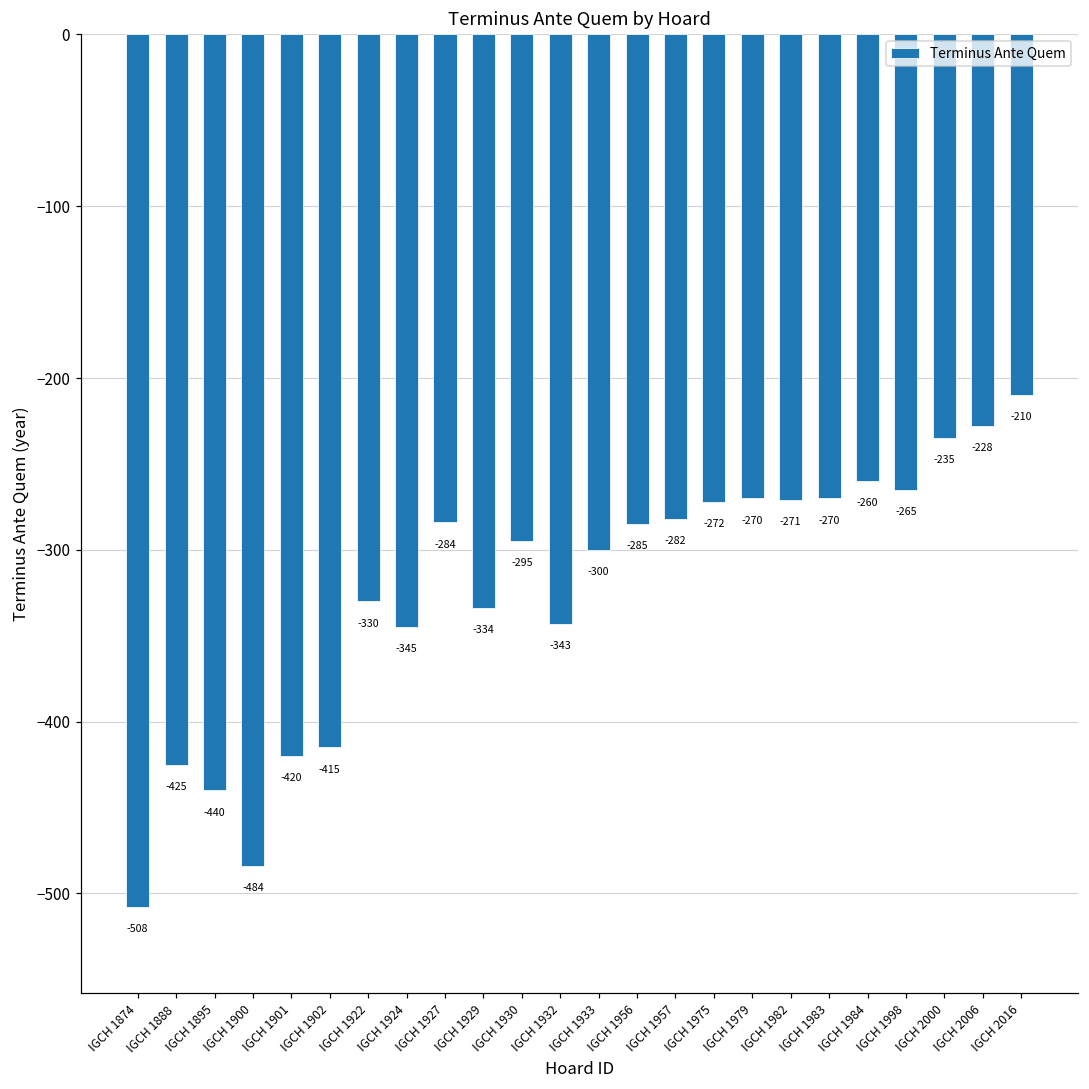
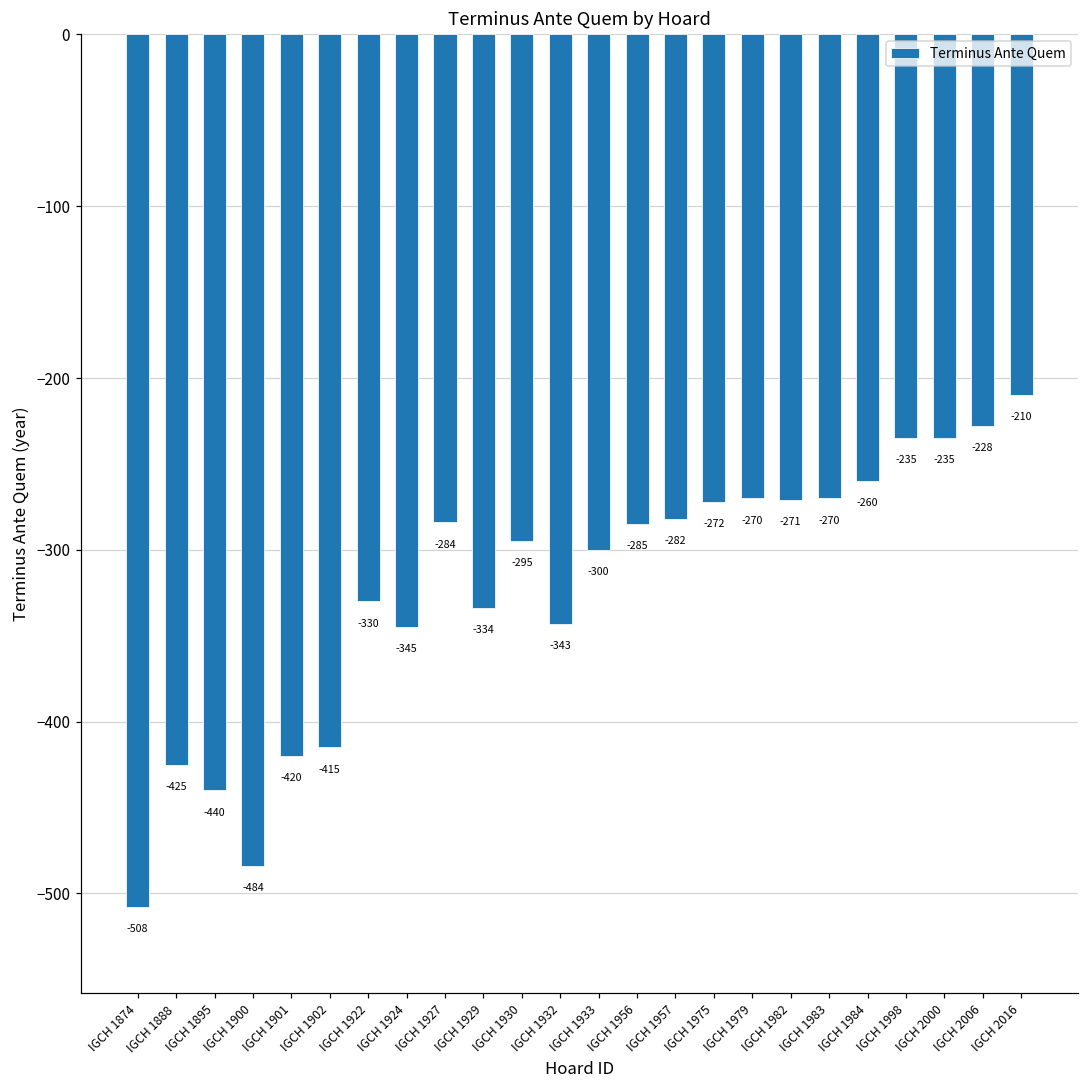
IGCH 1998: -265 -> -235
